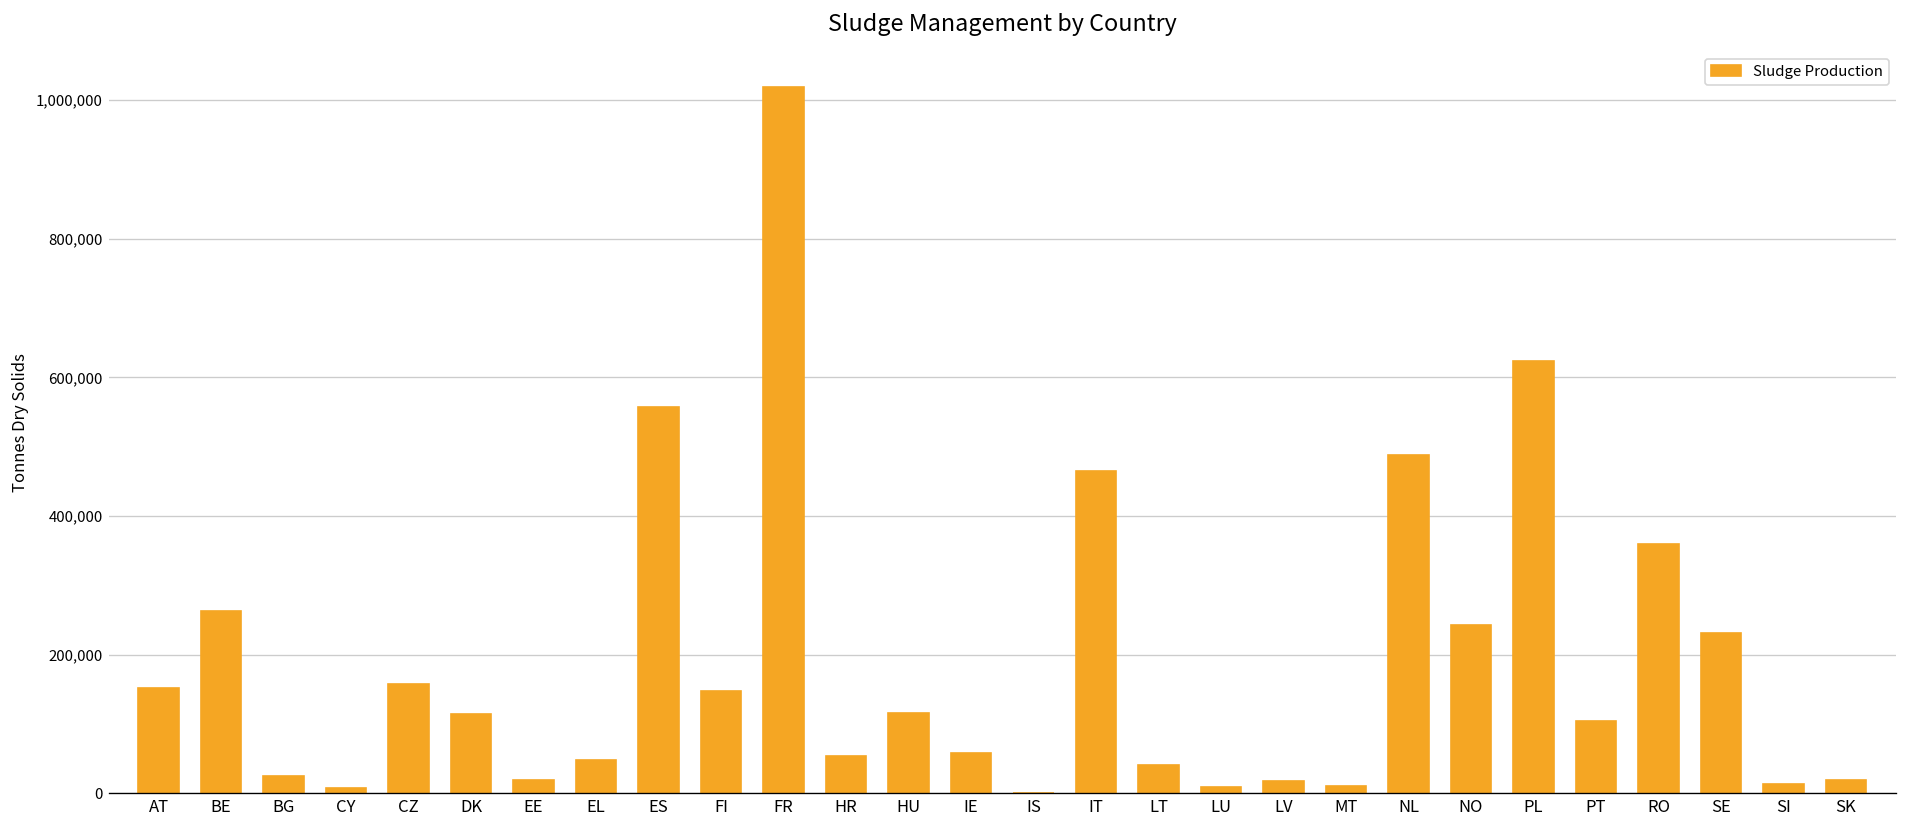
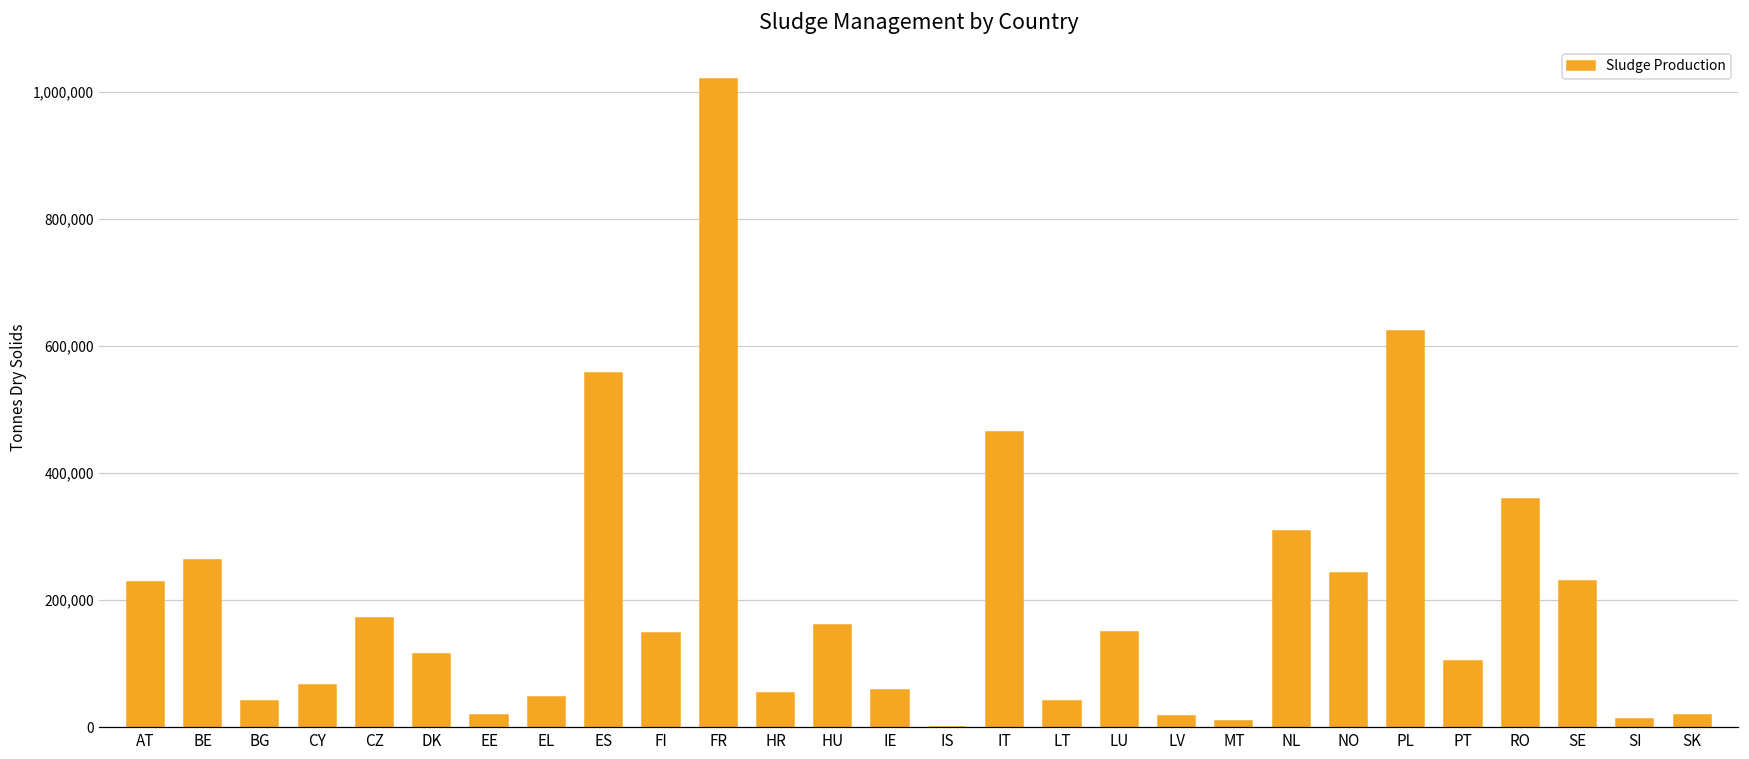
AT: 150,000 -> 230,000
BG: 30,000 -> 40,000
CY: 10,000 -> 70,000
CZ: 160,000 -> 170,000
HU: 120,000 -> 160,000
LU: 10,000 -> 150,000
NL: 490,000 -> 310,000
